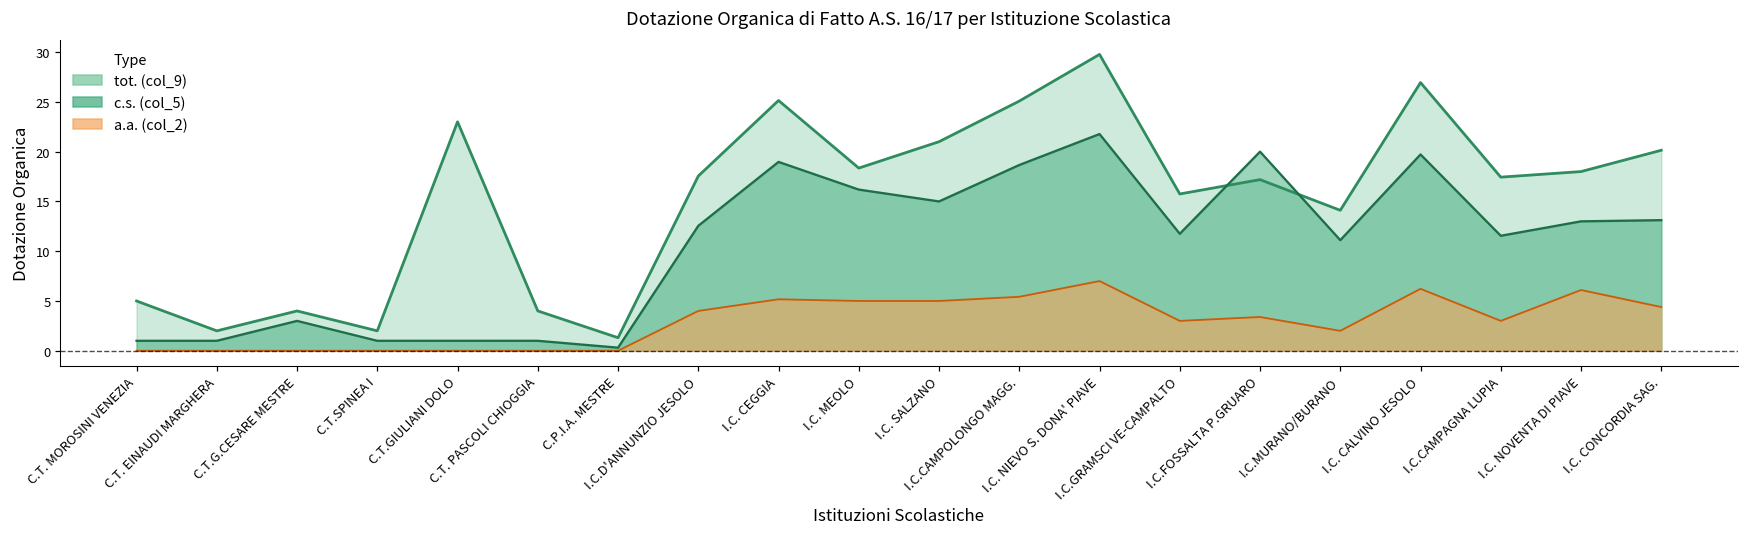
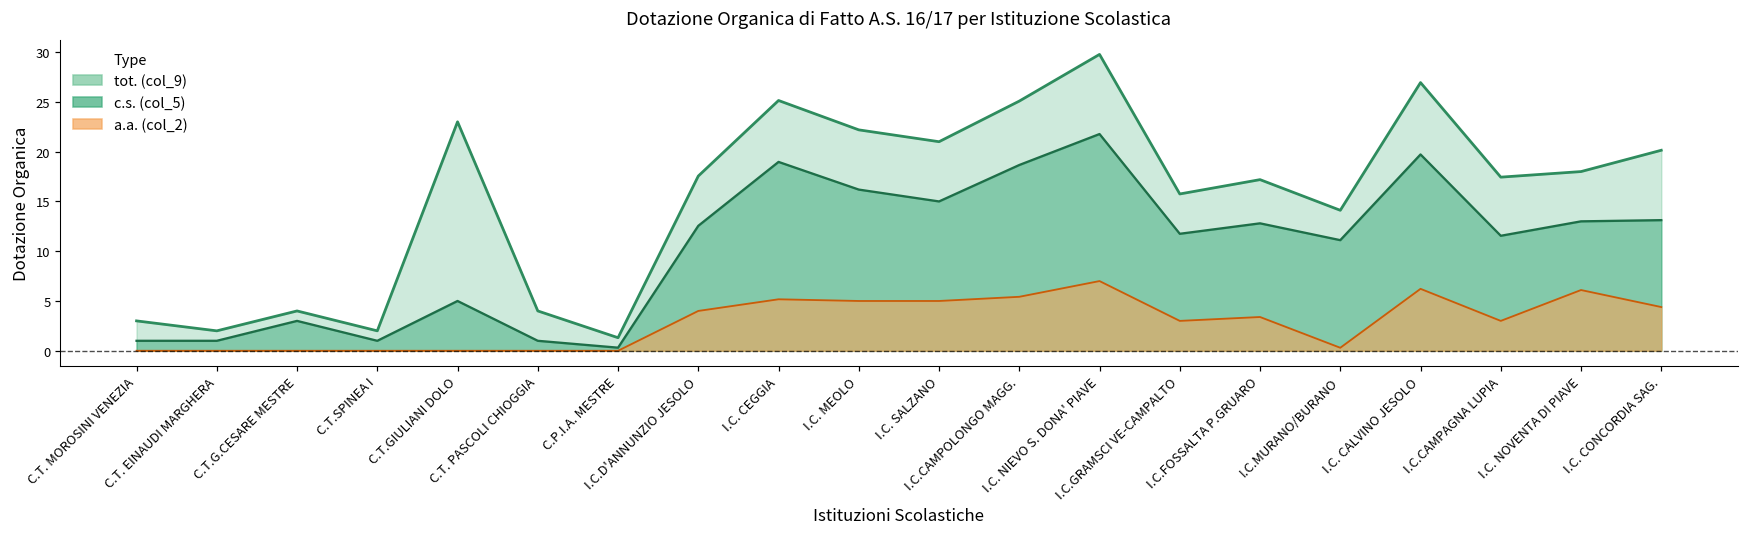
tot. (col_9), C.T. MOROSINI VENEZIA: 5 -> 3
c.s. (col_5), C.T.GIULIANI DOLO: 1 -> 5
tot. (col_9), I.C. MEOLO: 18 -> 22
c.s. (col_5), I.C.FOSSALTA P.GRUARO: 20 -> 13
a.a. (col_2), I.C.MURANO/BURANO: 2 -> 0
